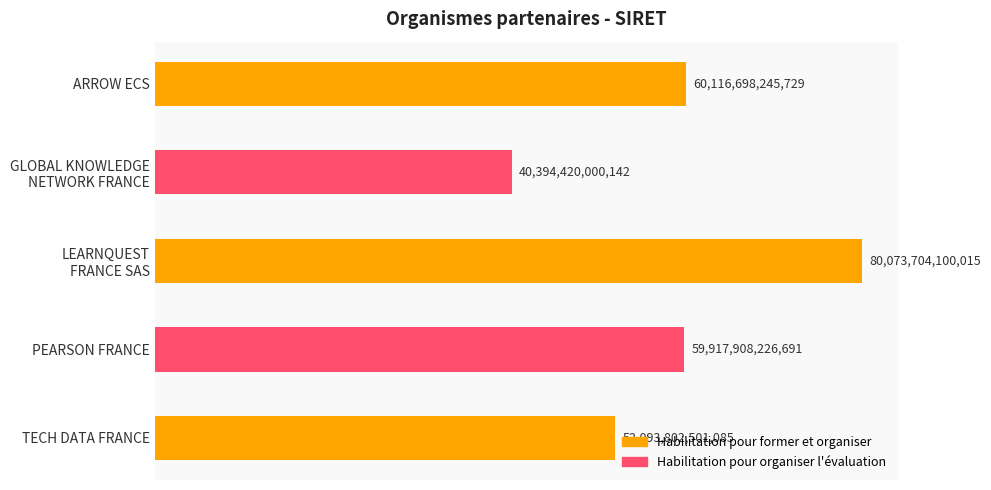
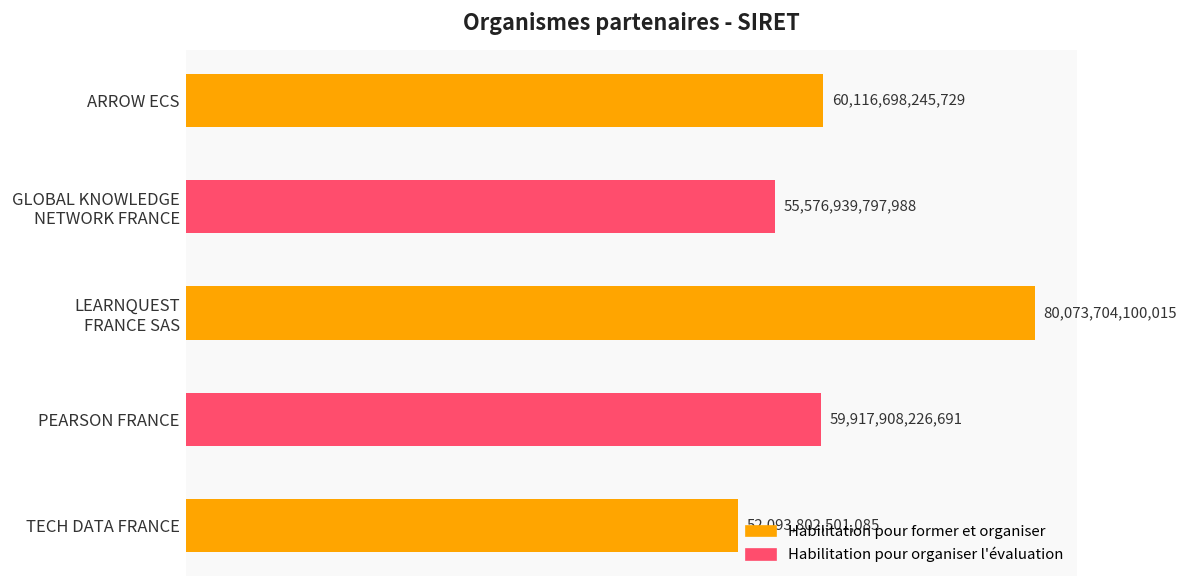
GLOBAL KNOWLEDGE NETWORK FRANCE: 40,394,420,000,142 -> 55,576,939,797,988
